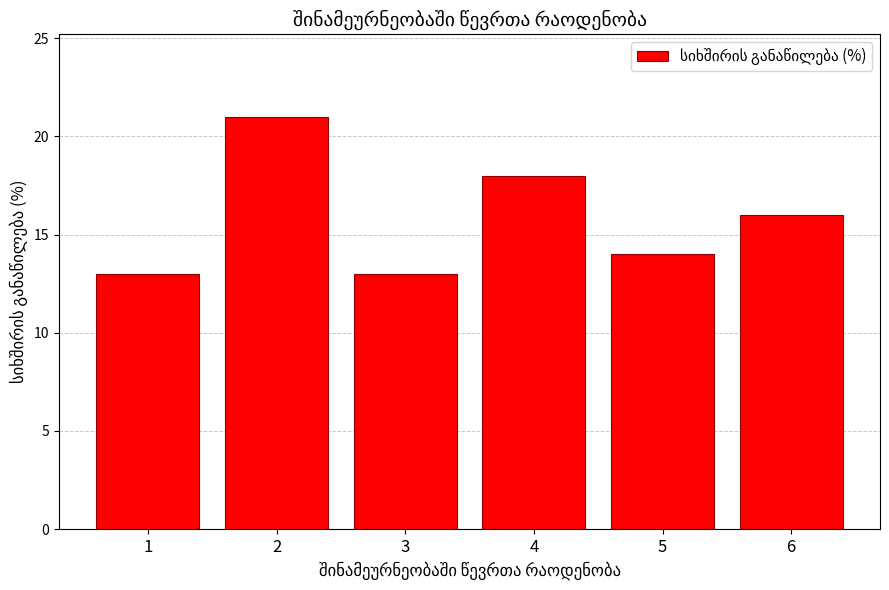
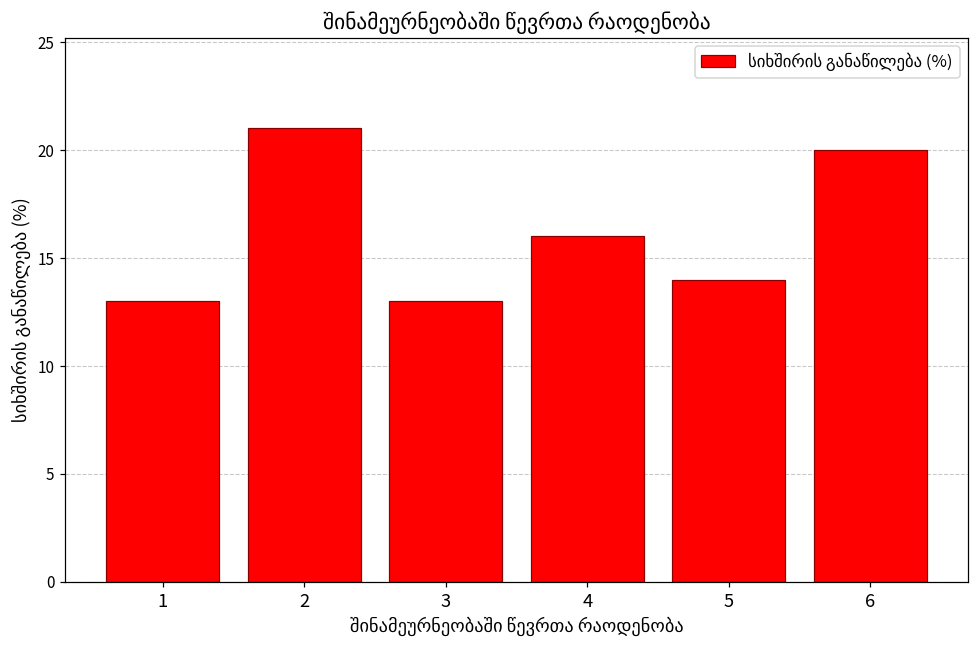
4: 18 -> 16
6: 16 -> 20
